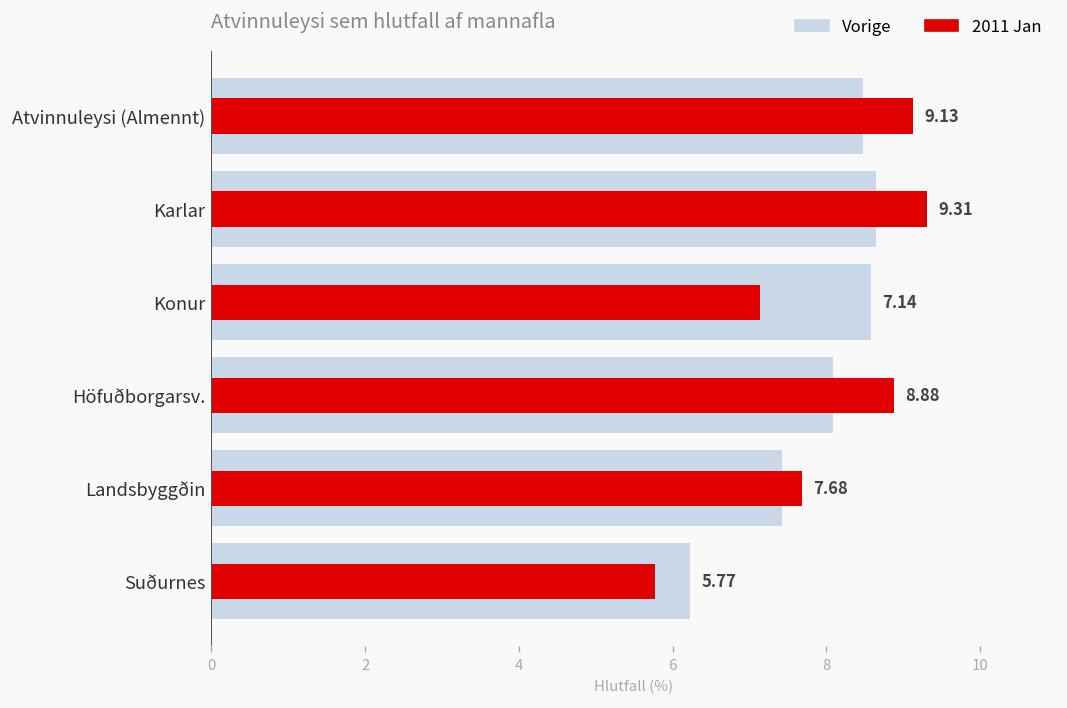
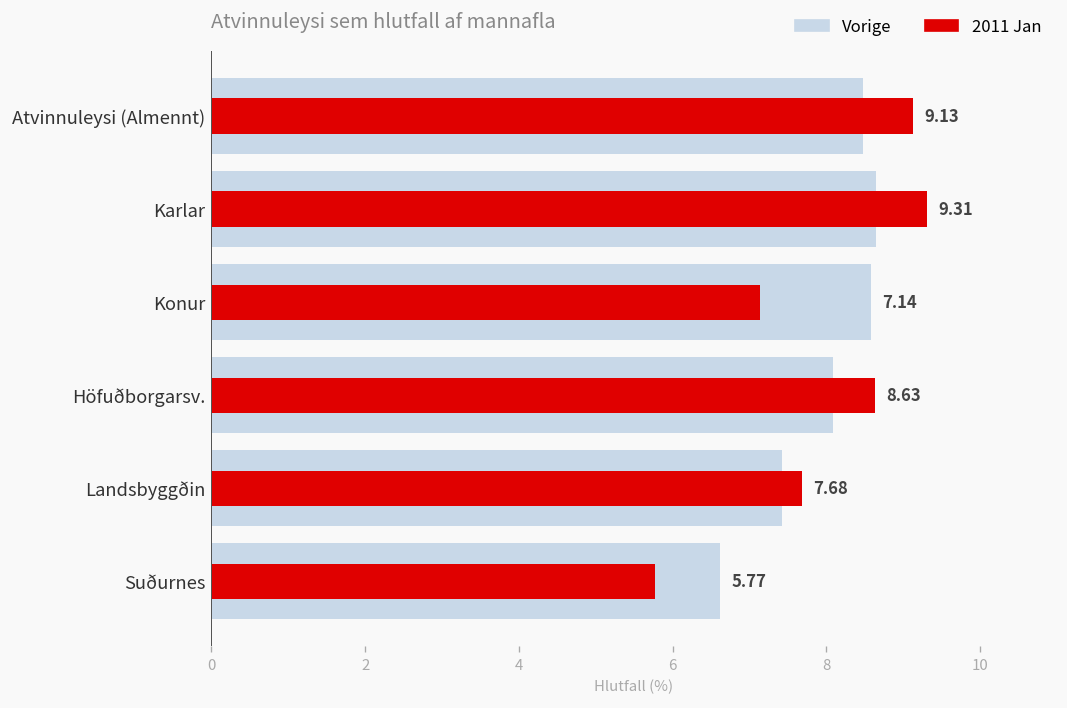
2011 Jan, Höfuðborgarsv.: 8.88 -> 8.63
Vorige, Suðurnes: 6.2 -> 6.6
